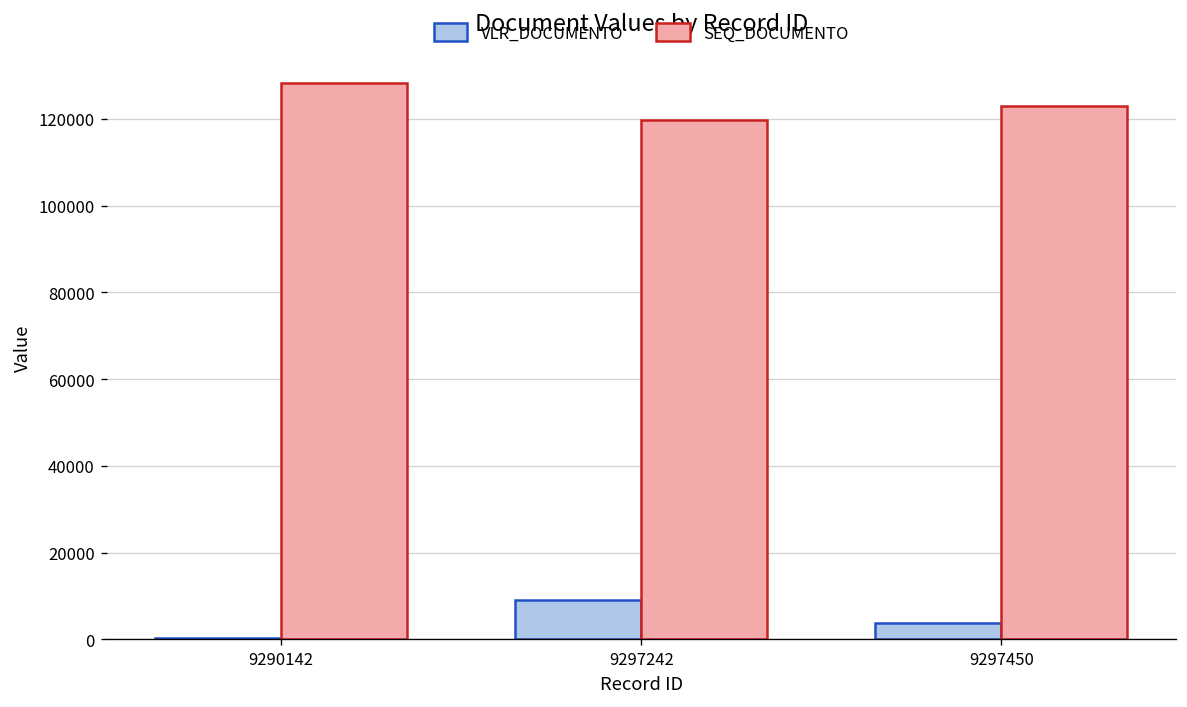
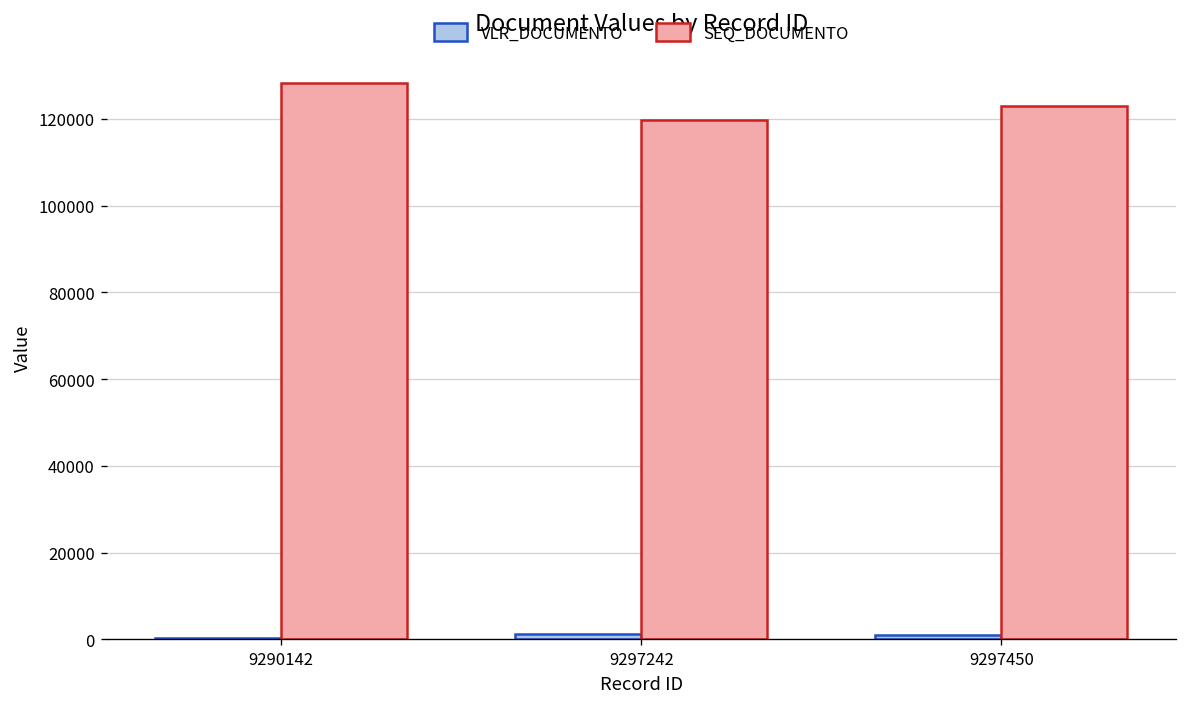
VLR_DOCUMENTO, 9297242: 9000 -> 1000
VLR_DOCUMENTO, 9297450: 4000 -> 1000
